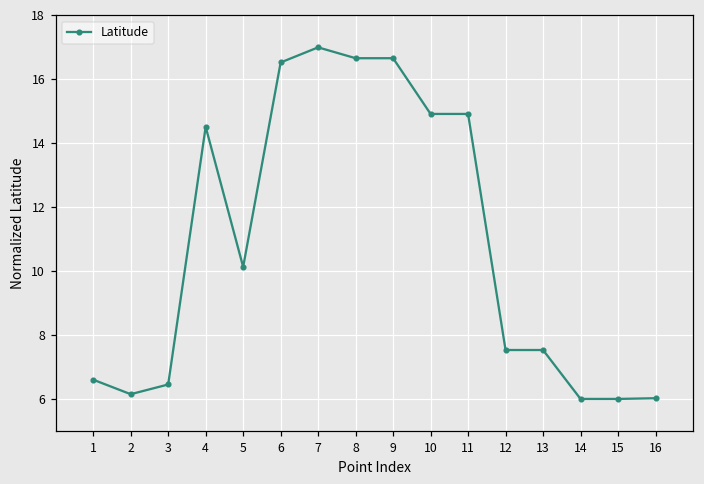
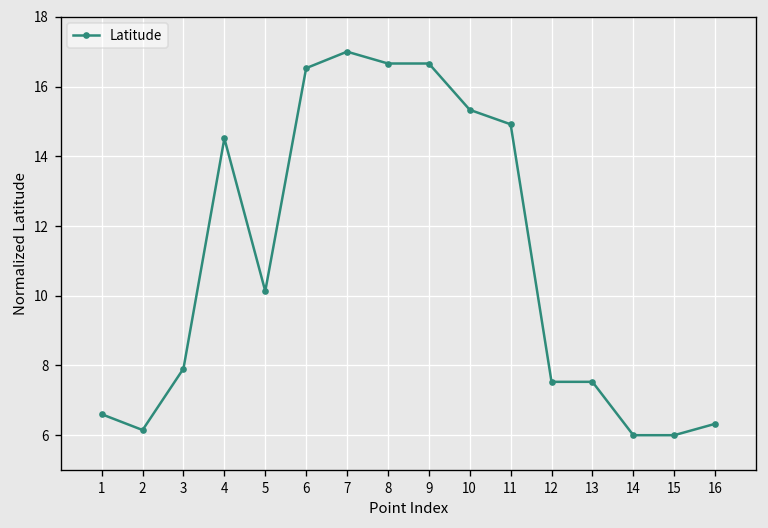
3: 6.5 -> 7.9
10: 14.9 -> 15.3
16: 6.0 -> 6.3
